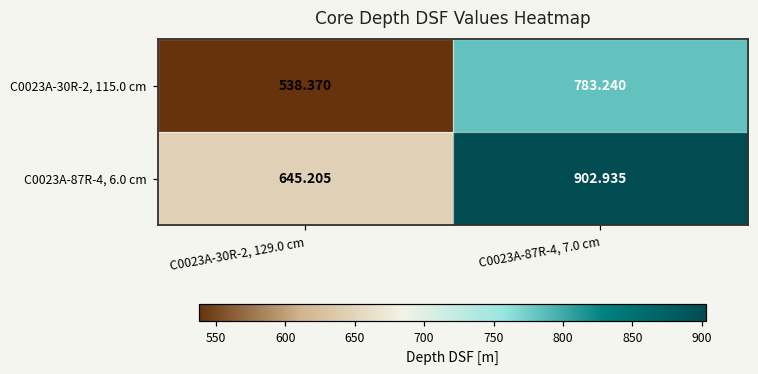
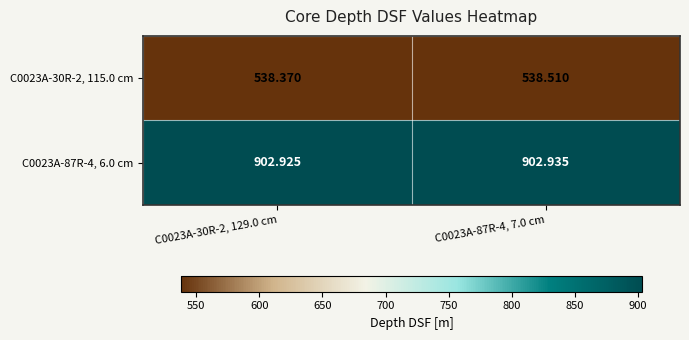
C0023A-30R-2, 115.0 cm, C0023A-87R-4, 7.0 cm: 783.240 -> 538.510
C0023A-87R-4, 6.0 cm, C0023A-30R-2, 129.0 cm: 645.205 -> 902.925
